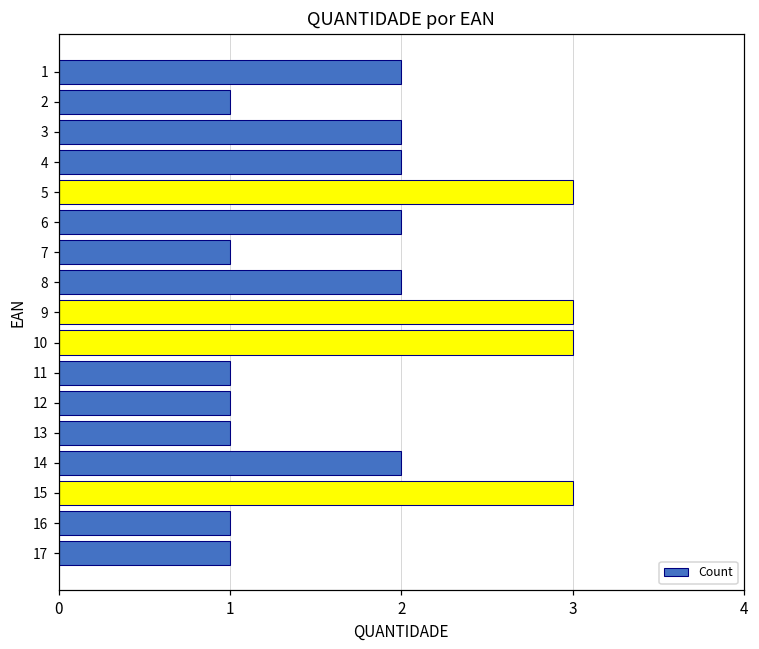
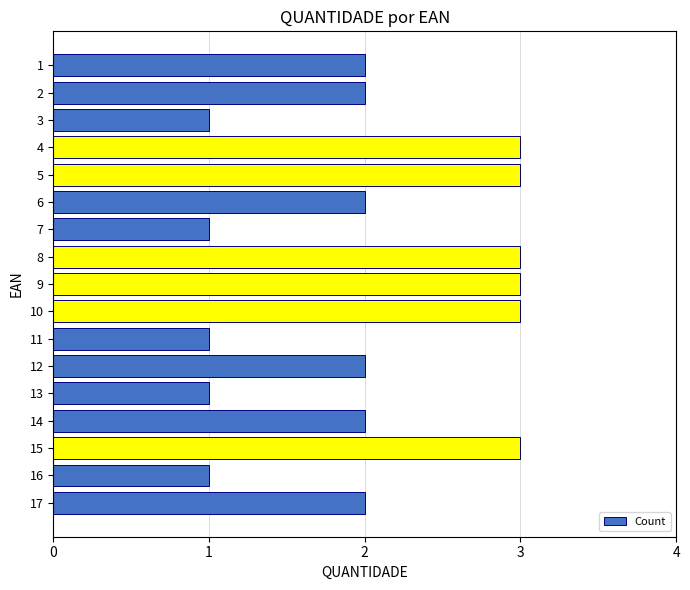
2: 1 -> 2
3: 2 -> 1
4: 2 -> 3
8: 2 -> 3
12: 1 -> 2
17: 1 -> 2
